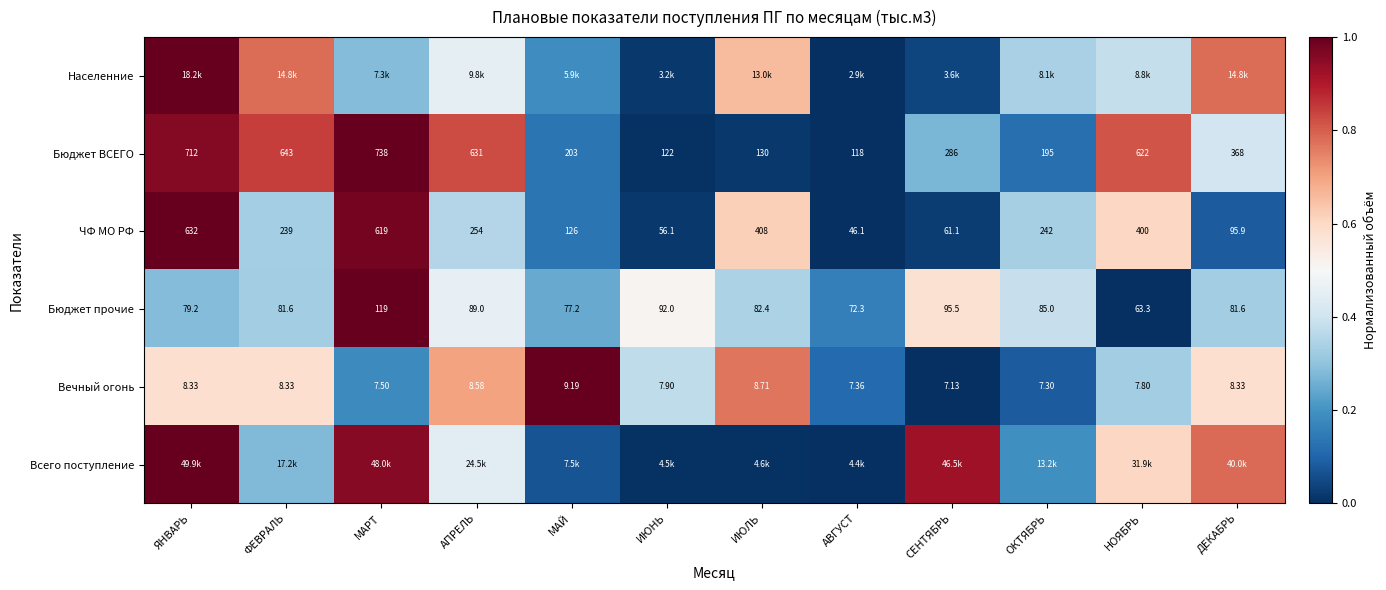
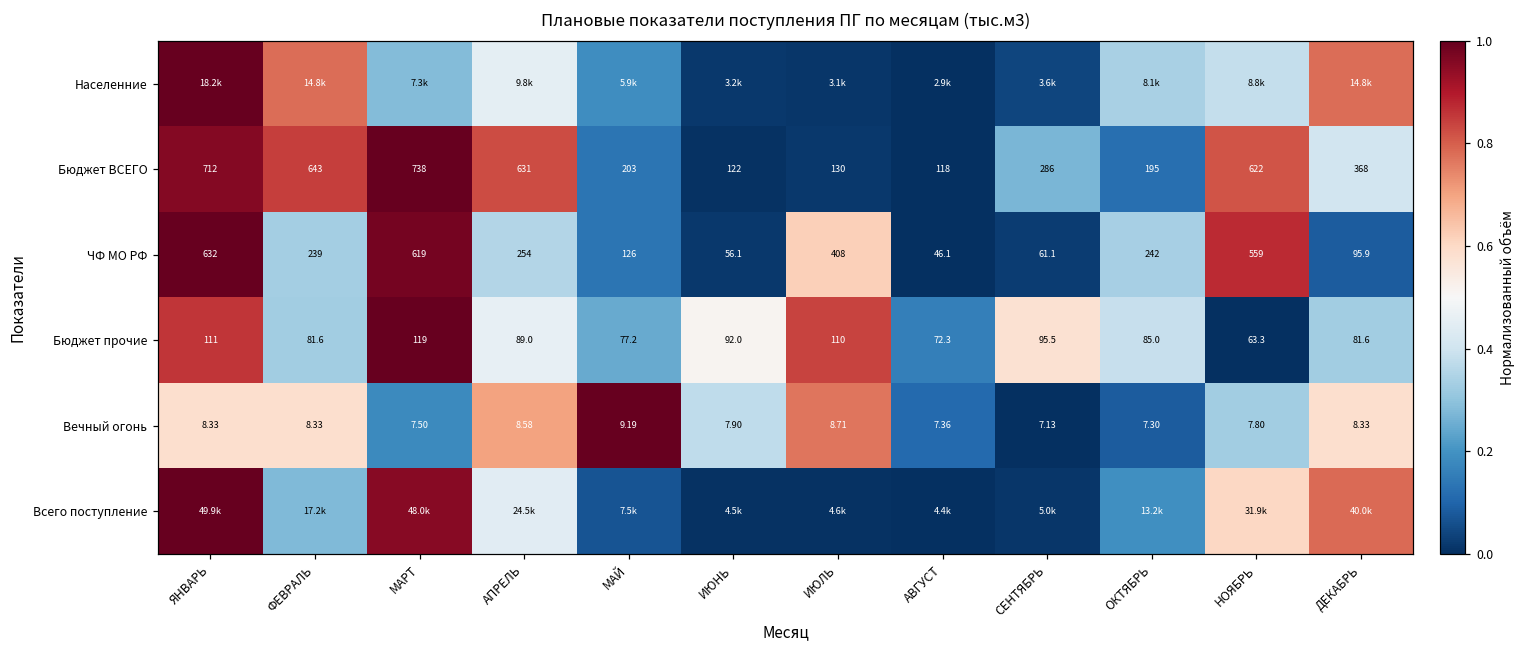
Населенние, ИЮЛЬ: 13.0k -> 3.1k
ЧФ МО РФ, НОЯБРЬ: 400 -> 559
Бюджет прочие, ЯНВАРЬ: 79.2 -> 111
Бюджет прочие, ИЮЛЬ: 82.4 -> 110
Всего поступление, СЕНТЯБРЬ: 46.5k -> 5.0k
